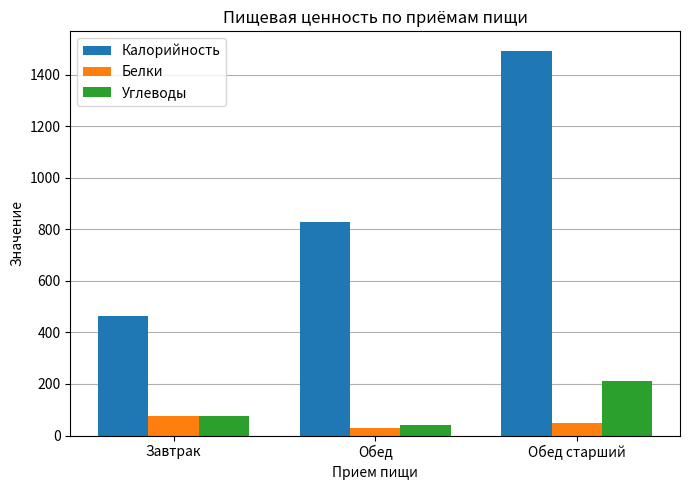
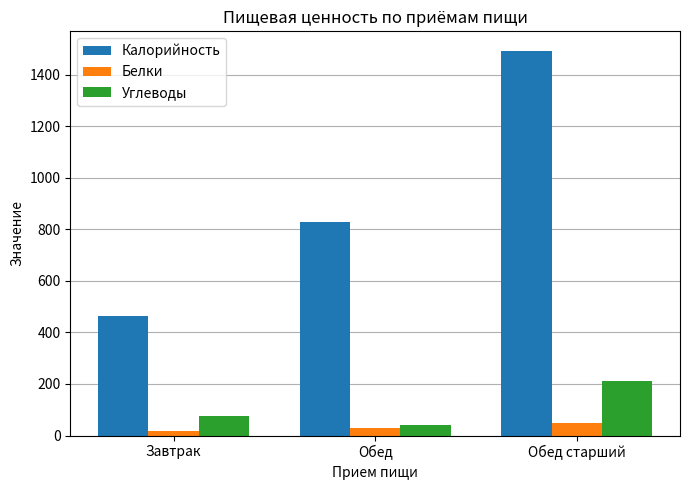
Белки, Завтрак: 80 -> 20
